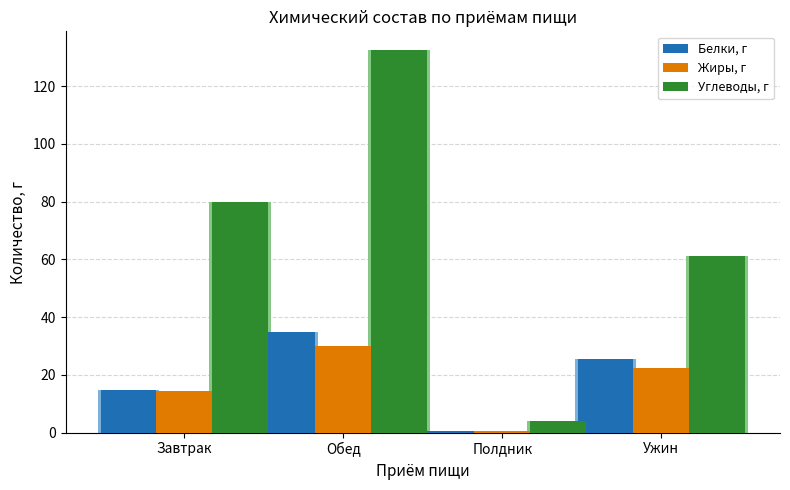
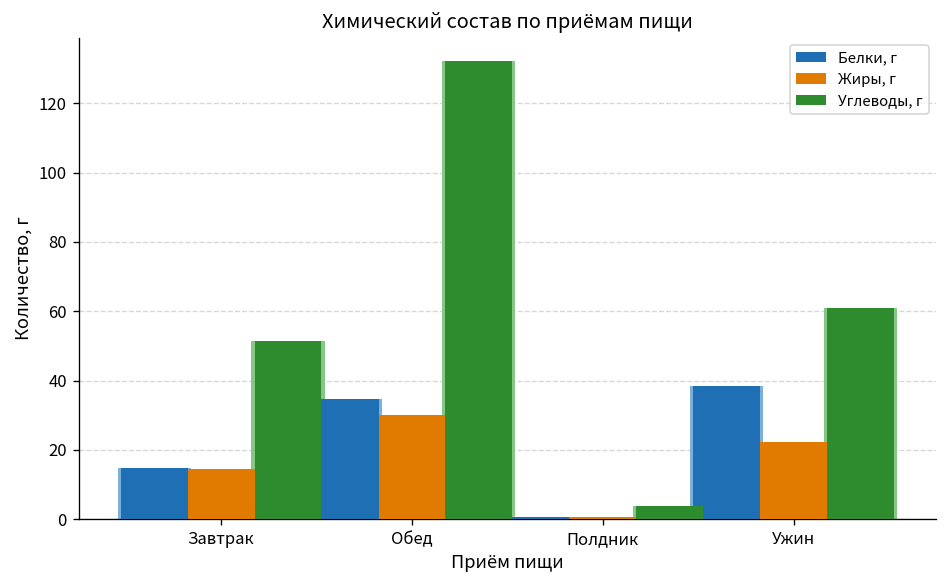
Углеводы, г, Завтрак: 80 -> 51
Белки, г, Ужин: 26 -> 38
